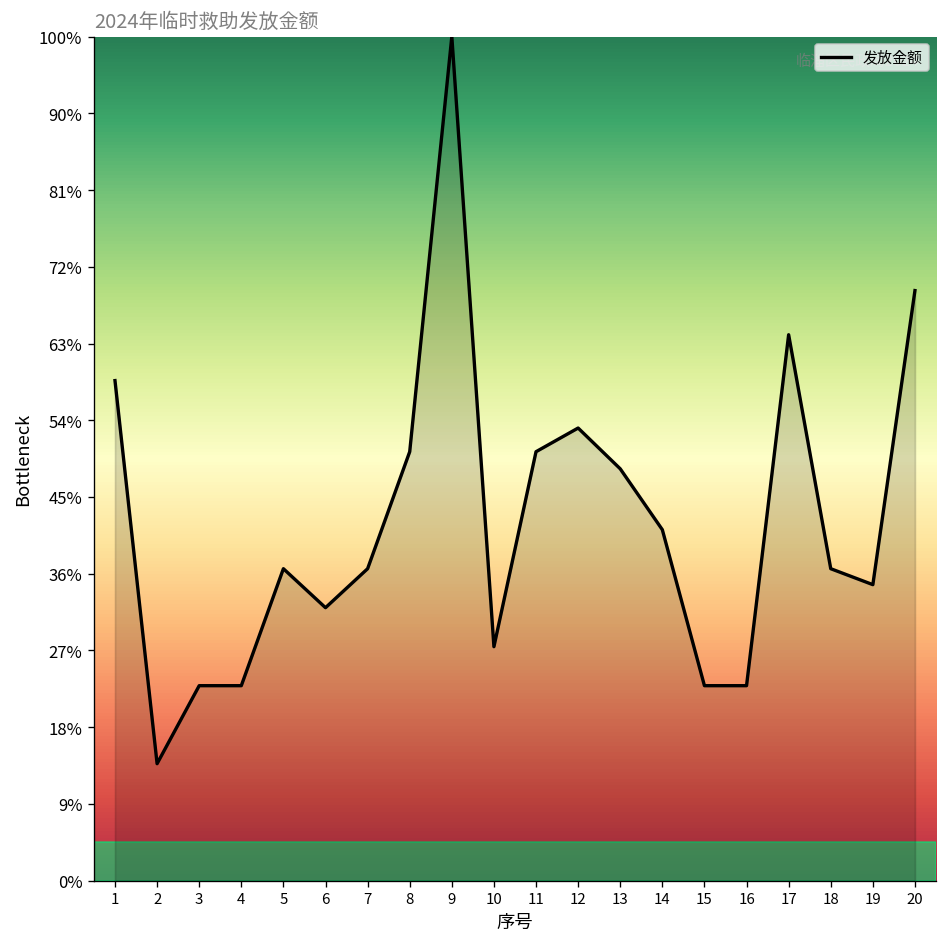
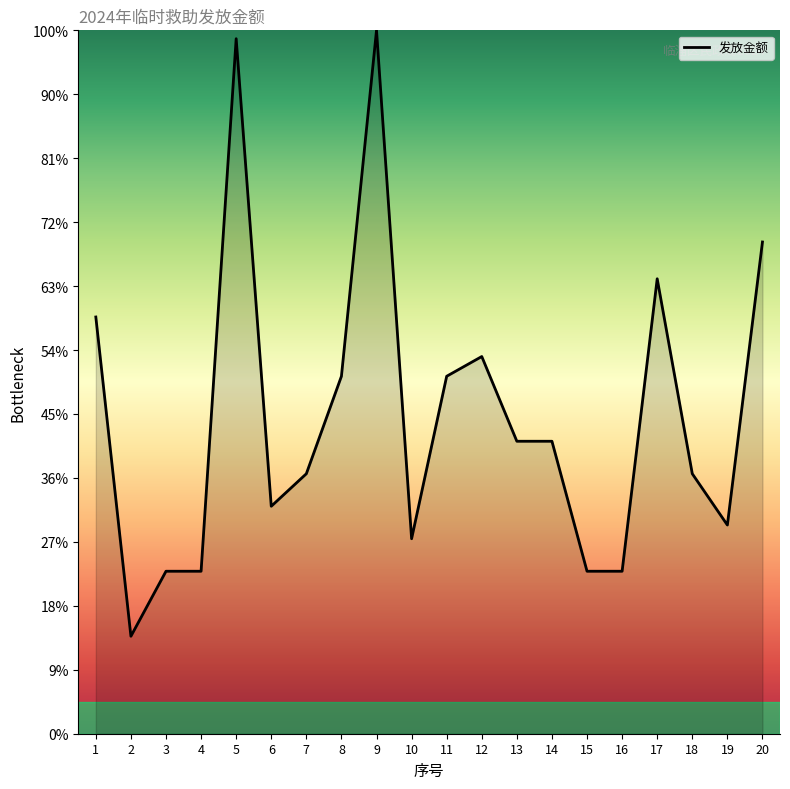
5: 37% -> 99%
13: 49% -> 42%
19: 35% -> 30%
